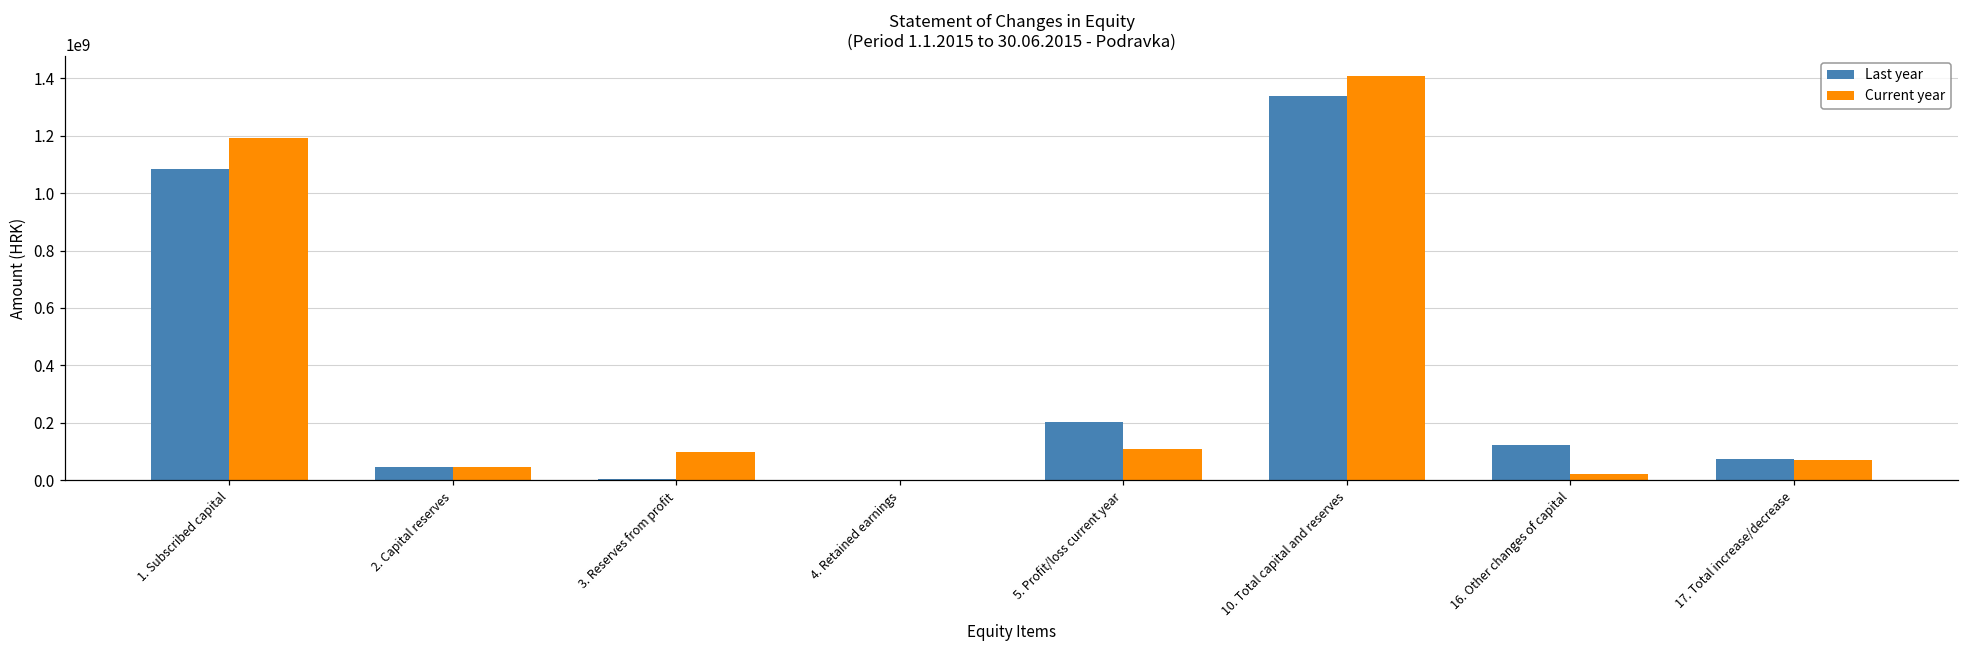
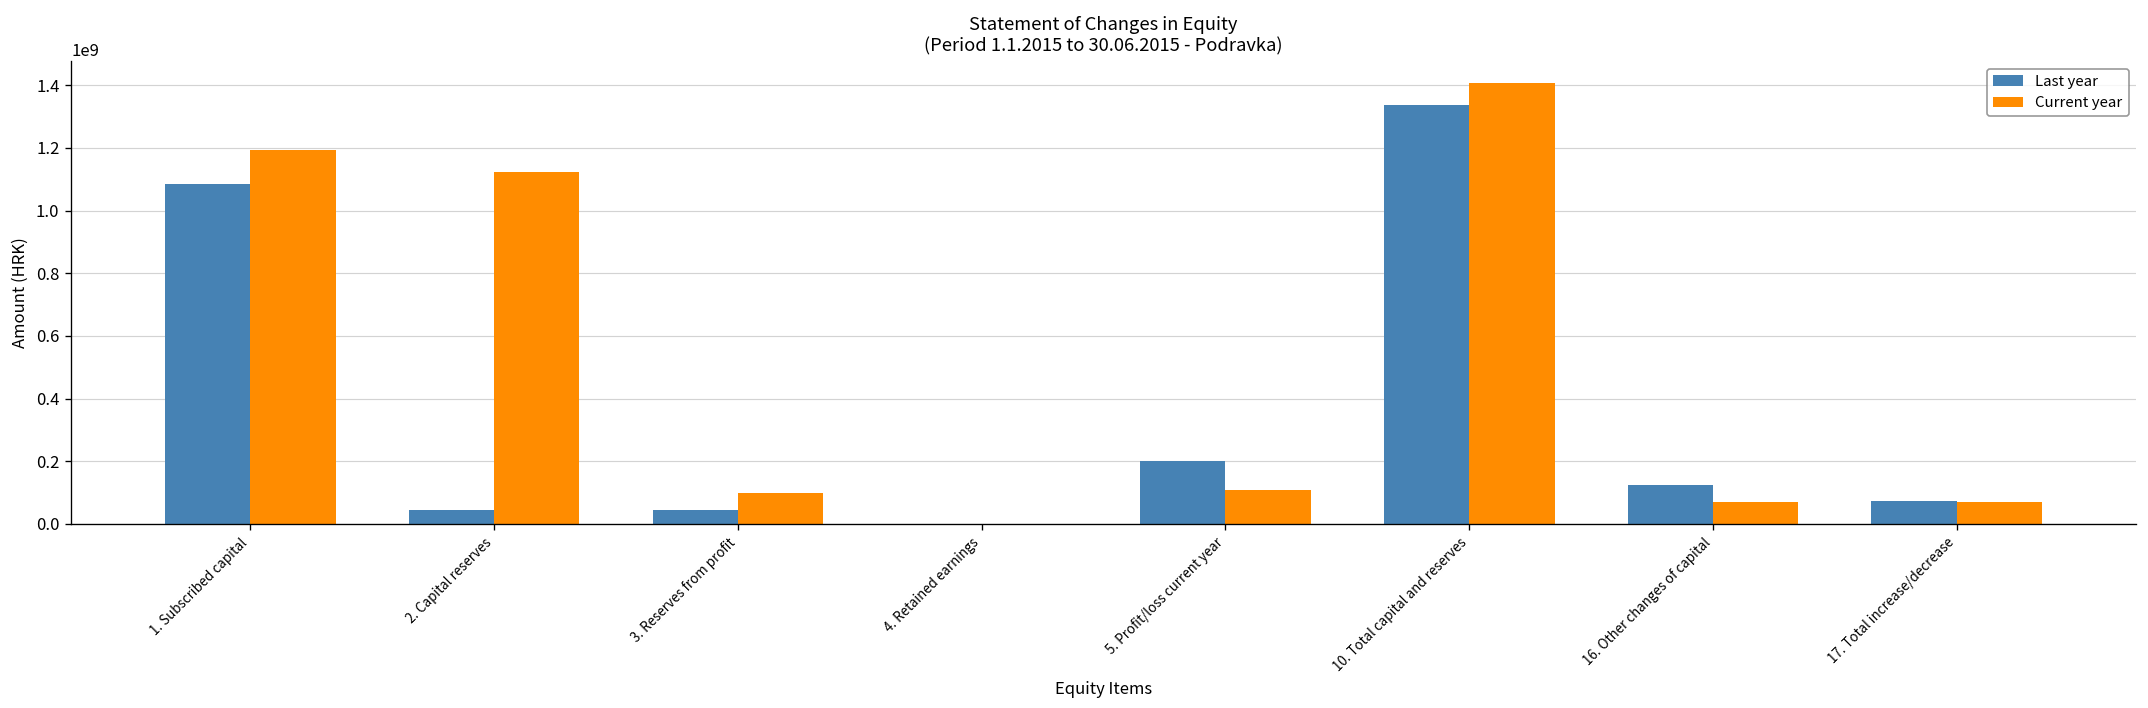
Current year, 2. Capital reserves: 50000000 -> 1120000000
Last year, 3. Reserves from profit: 10000000 -> 40000000
Current year, 16. Other changes of capital: 20000000 -> 70000000
